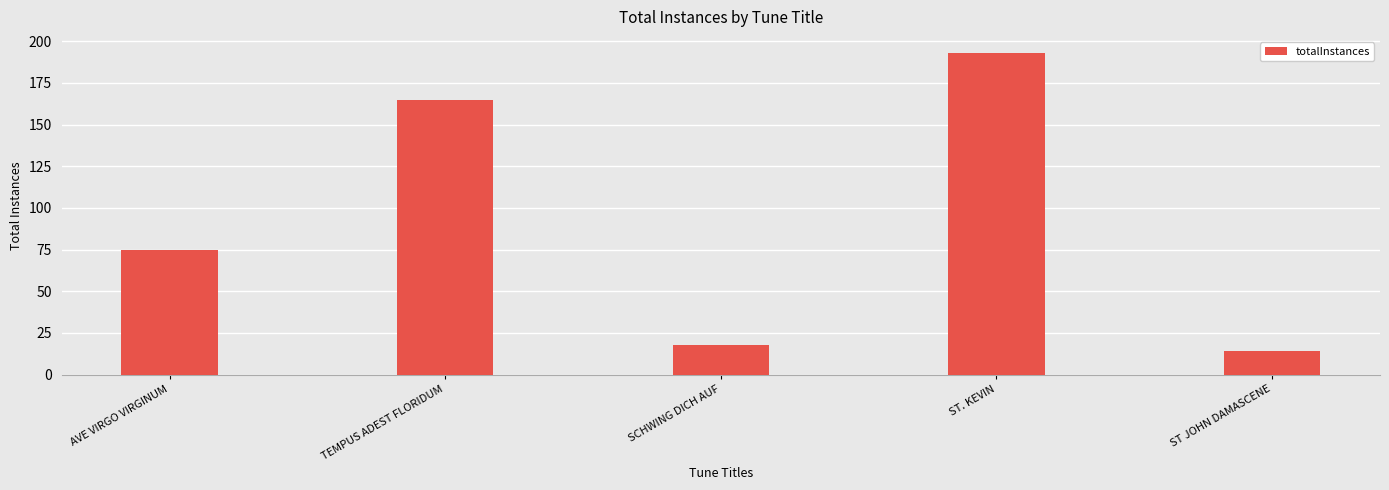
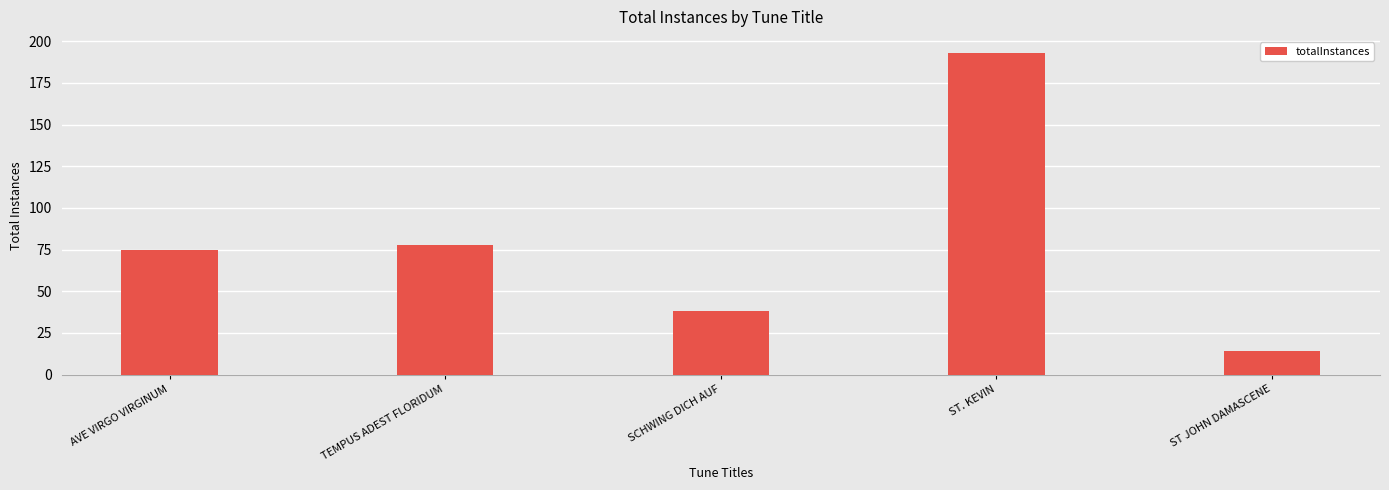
TEMPUS ADEST FLORIDUM: 165 -> 78
SCHWING DICH AUF: 18 -> 38
